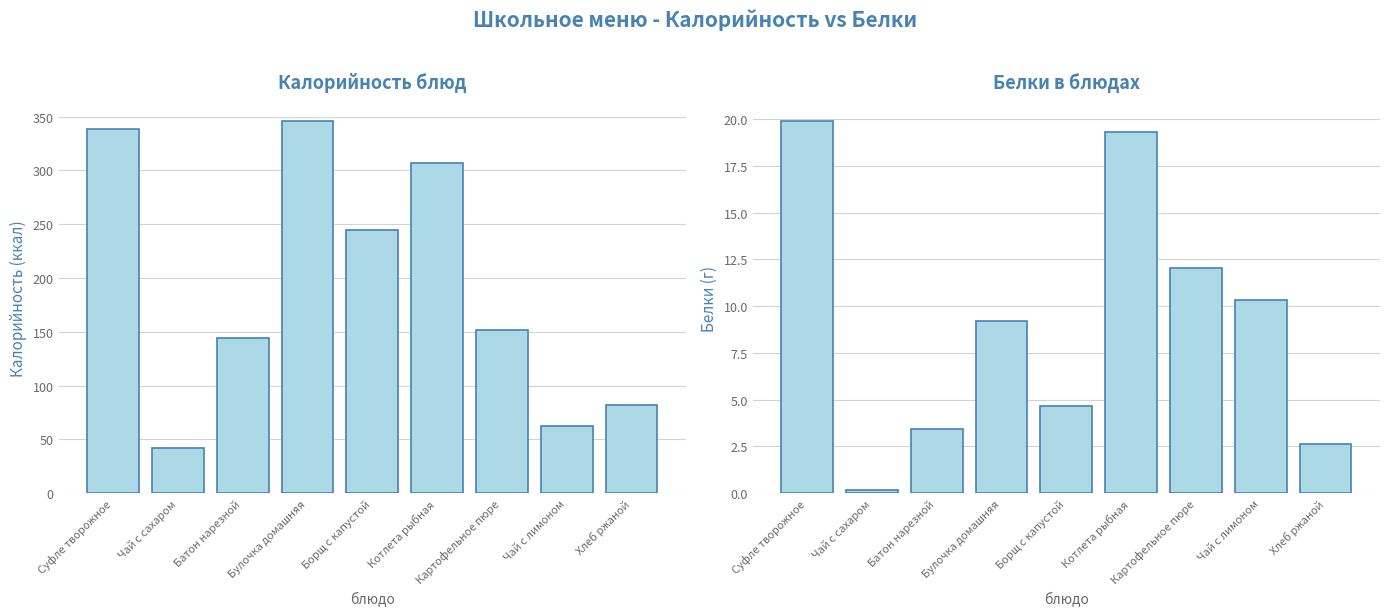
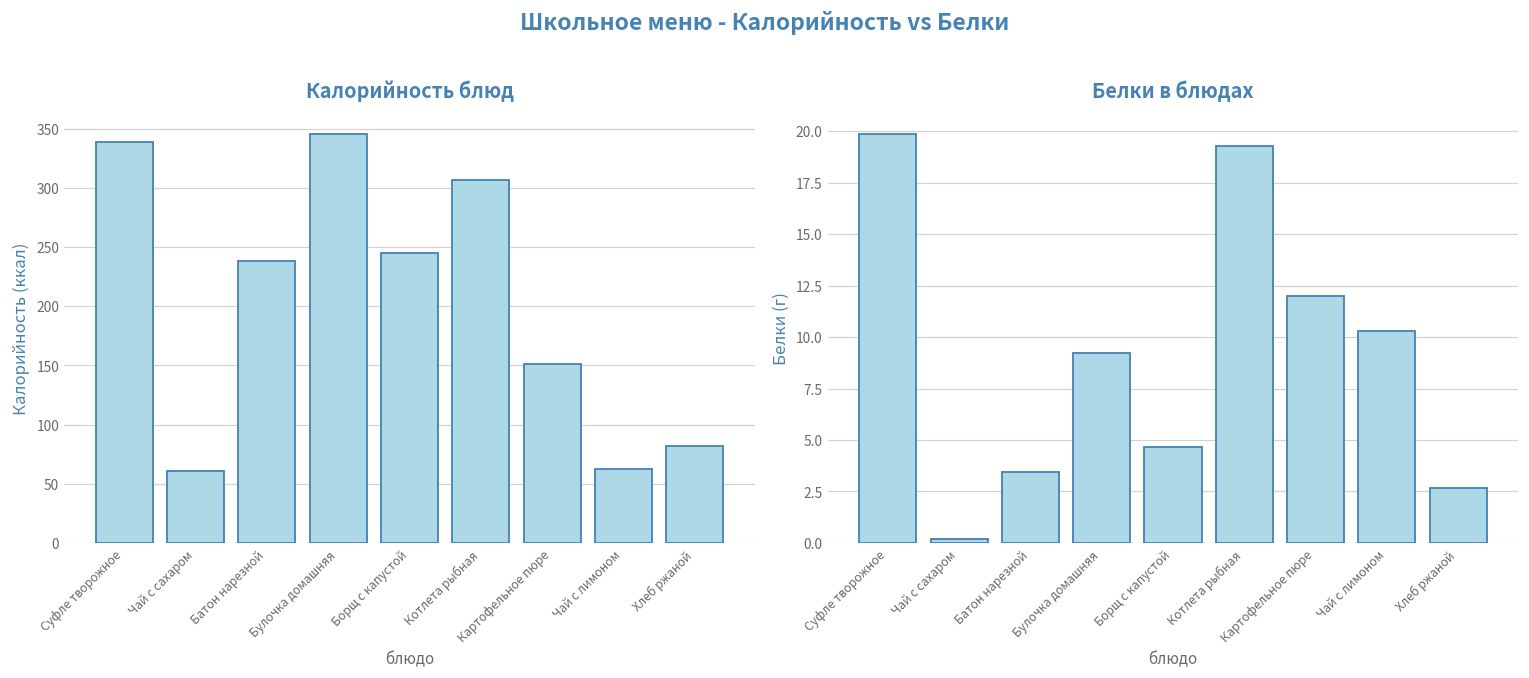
Калорийность блюд, Чай с сахаром: 42 -> 60
Калорийность блюд, Батон нарезной: 144 -> 238
